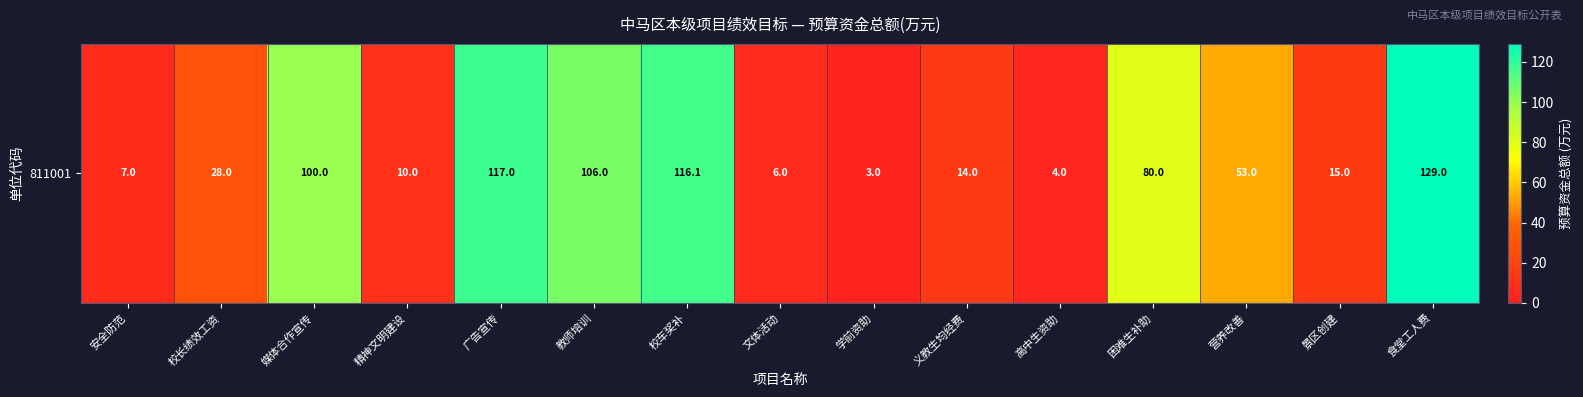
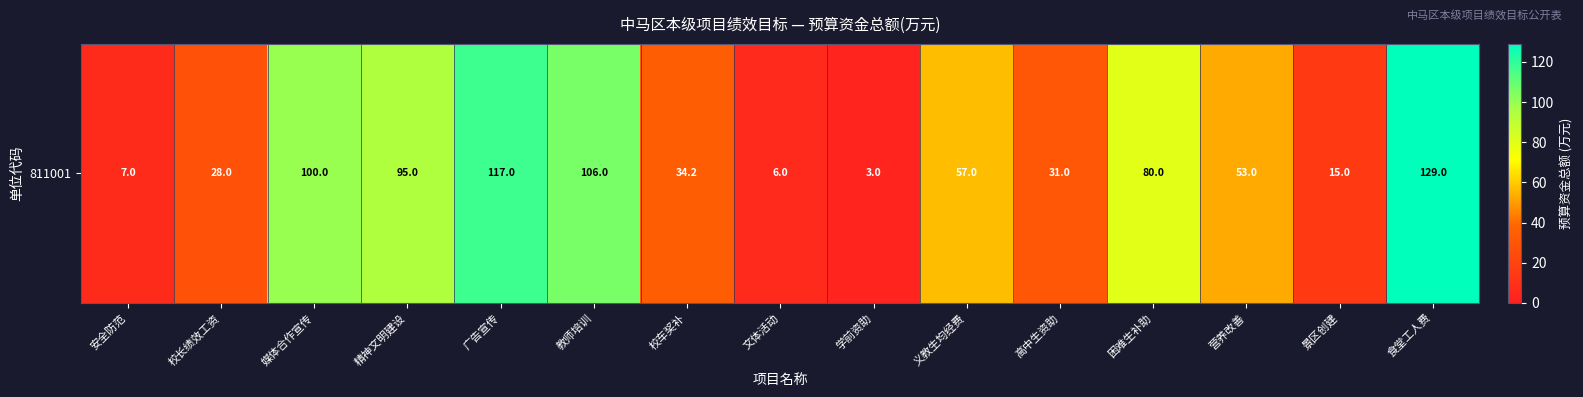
811001, 精神文明建设: 10.0 -> 95.0
811001, 校车奖补: 116.1 -> 34.2
811001, 义教生均经费: 14.0 -> 57.0
811001, 高中生资助: 4.0 -> 31.0
